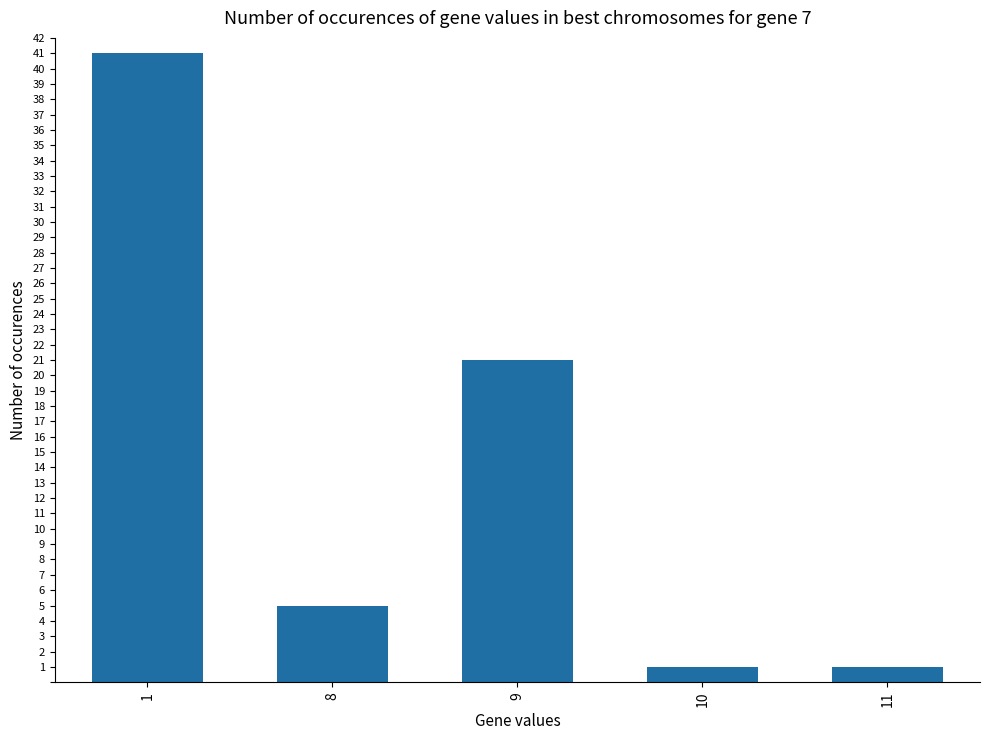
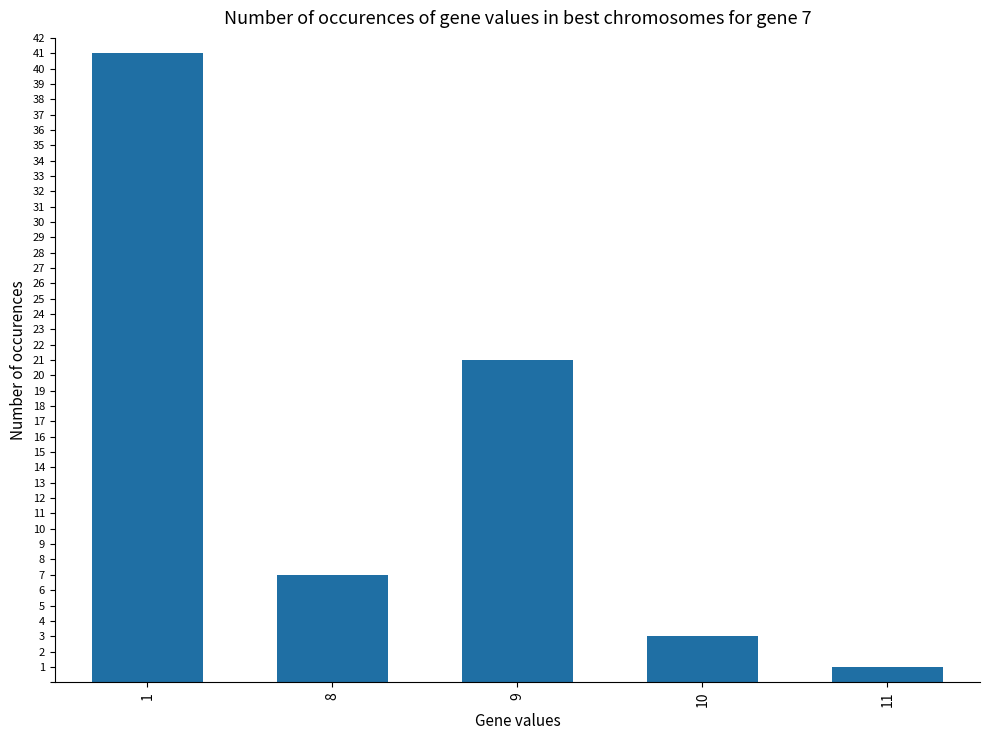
8: 5 -> 7
10: 1 -> 3
